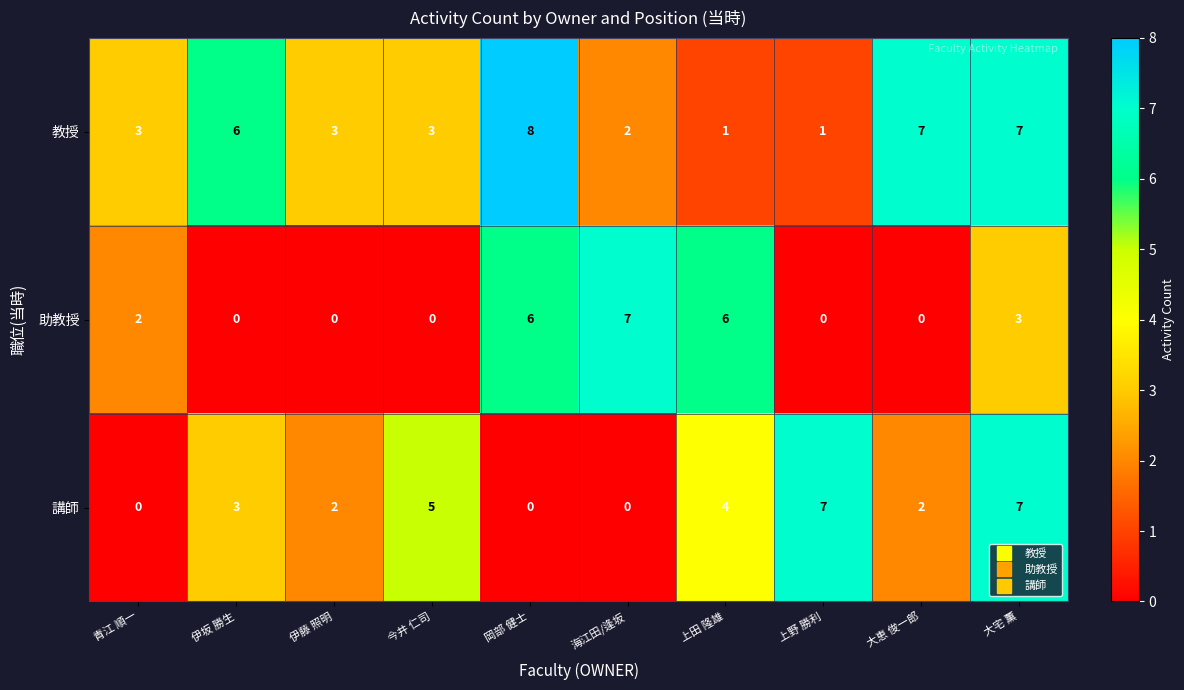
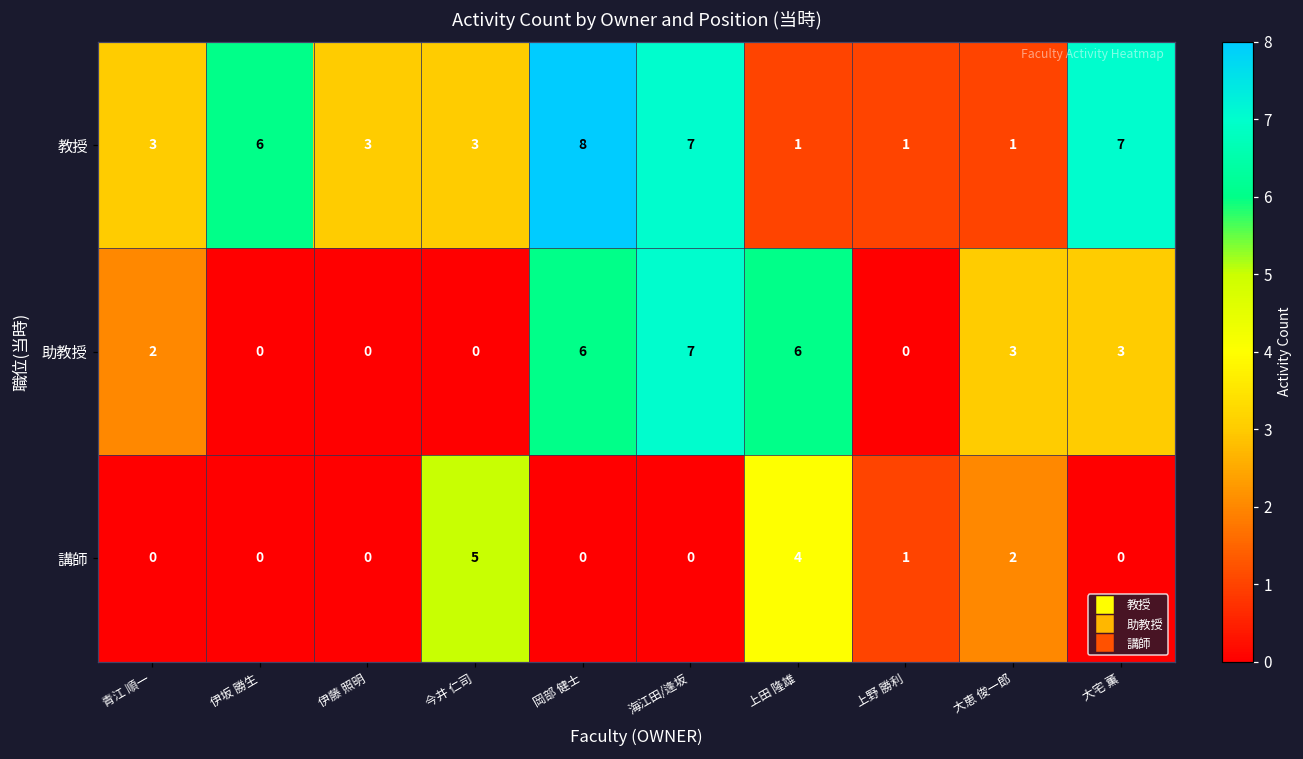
教授, 海江田/逢坂: 2 -> 7
教授, 大恵 俊一郎: 7 -> 1
助教授, 大恵 俊一郎: 0 -> 3
講師, 伊坂 勝生: 3 -> 0
講師, 伊藤 照明: 2 -> 0
講師, 上野 勝利: 7 -> 1
講師, 大宅 薫: 7 -> 0
